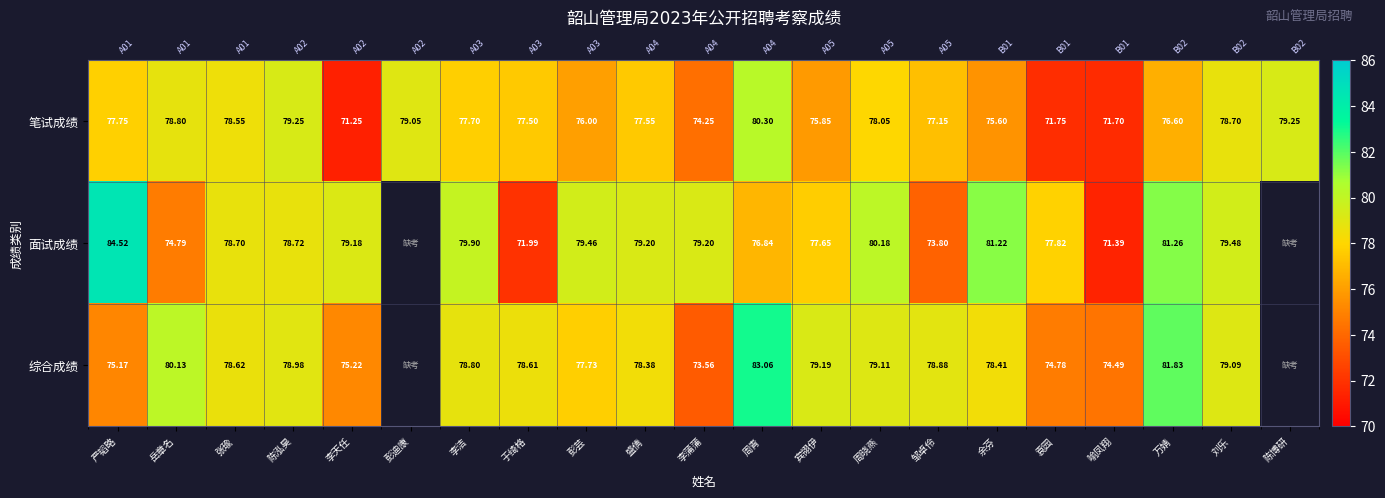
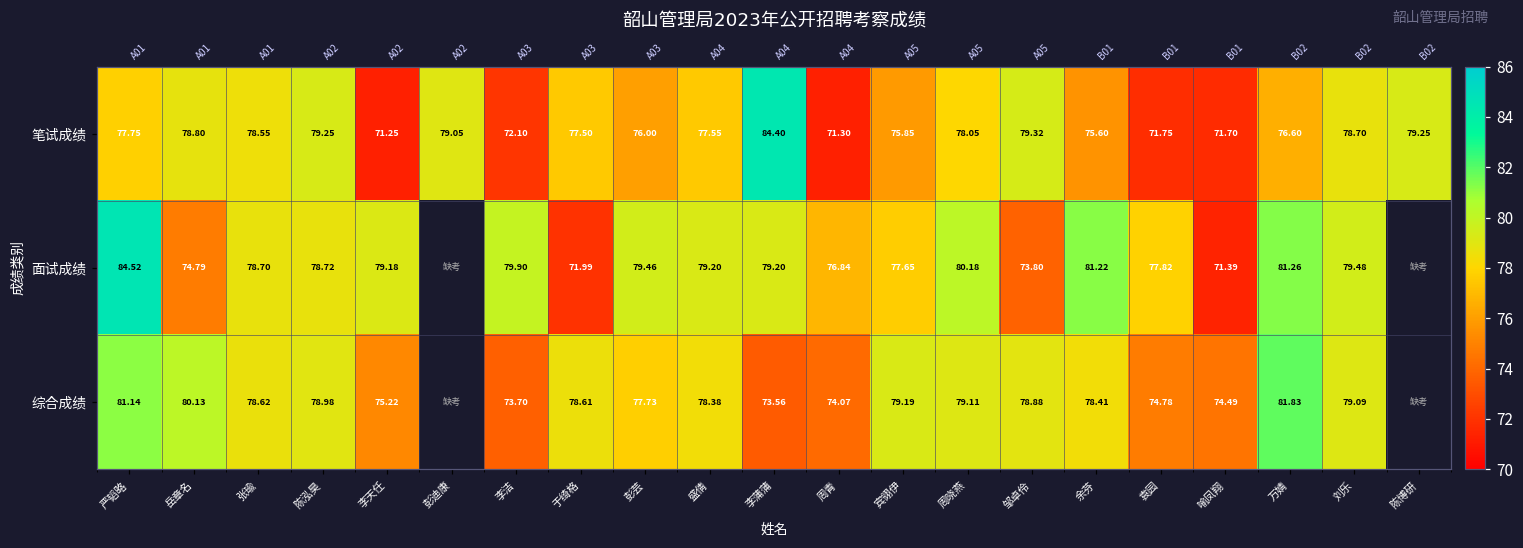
笔试成绩, 李洁: 77.70 -> 72.10
笔试成绩, 李蒲蒲: 74.25 -> 84.40
笔试成绩, 周青: 80.30 -> 71.30
笔试成绩, 邹卓伶: 77.15 -> 79.32
综合成绩, 严韬略: 75.17 -> 81.14
综合成绩, 李洁: 78.80 -> 73.70
综合成绩, 周青: 83.06 -> 74.07
